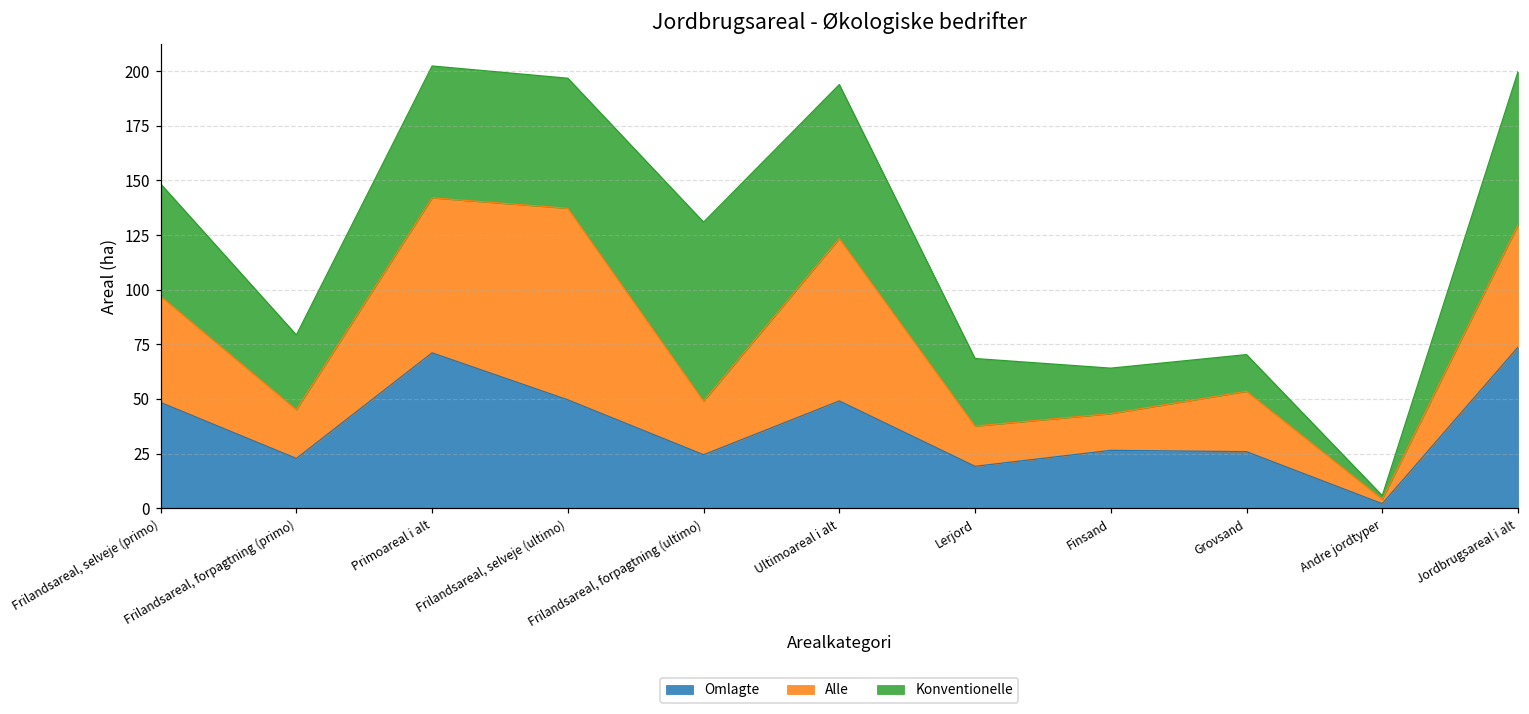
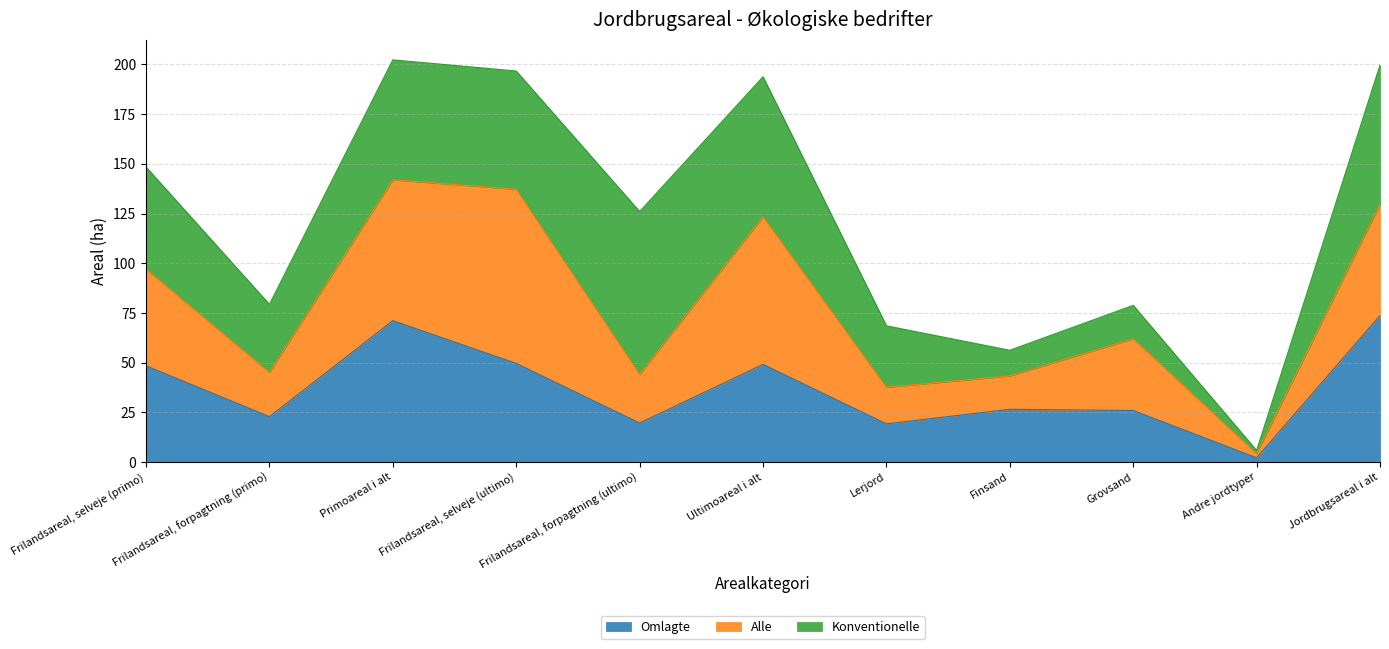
Omlagte, Frilandsareal, forpagtning (ultimo): 25 -> 20
Konventionelle, Finsand: 21 -> 13
Alle, Grovsand: 28 -> 36
